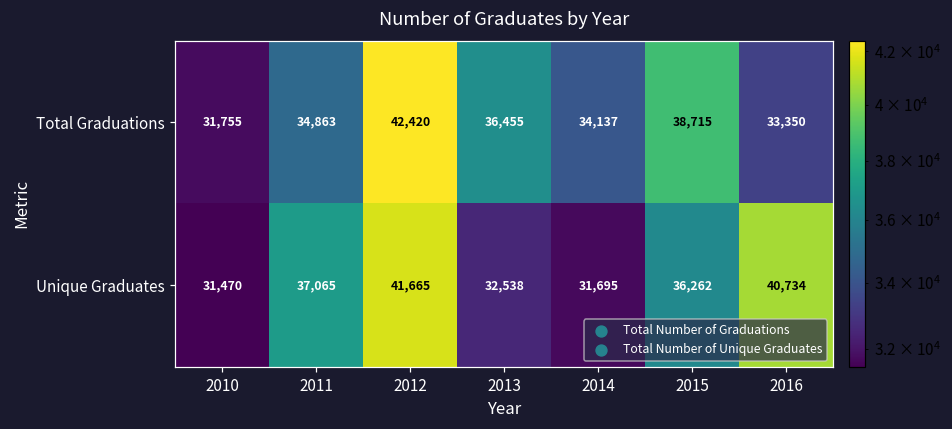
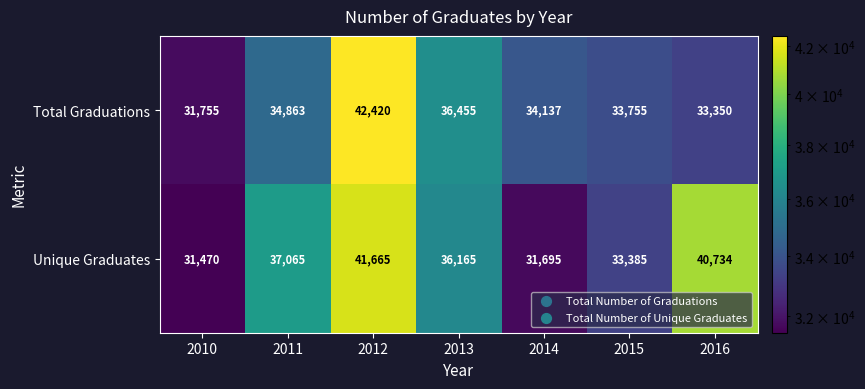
Total Graduations, 2015: 38,715 -> 33,755
Unique Graduates, 2013: 32,538 -> 36,165
Unique Graduates, 2015: 36,262 -> 33,385
